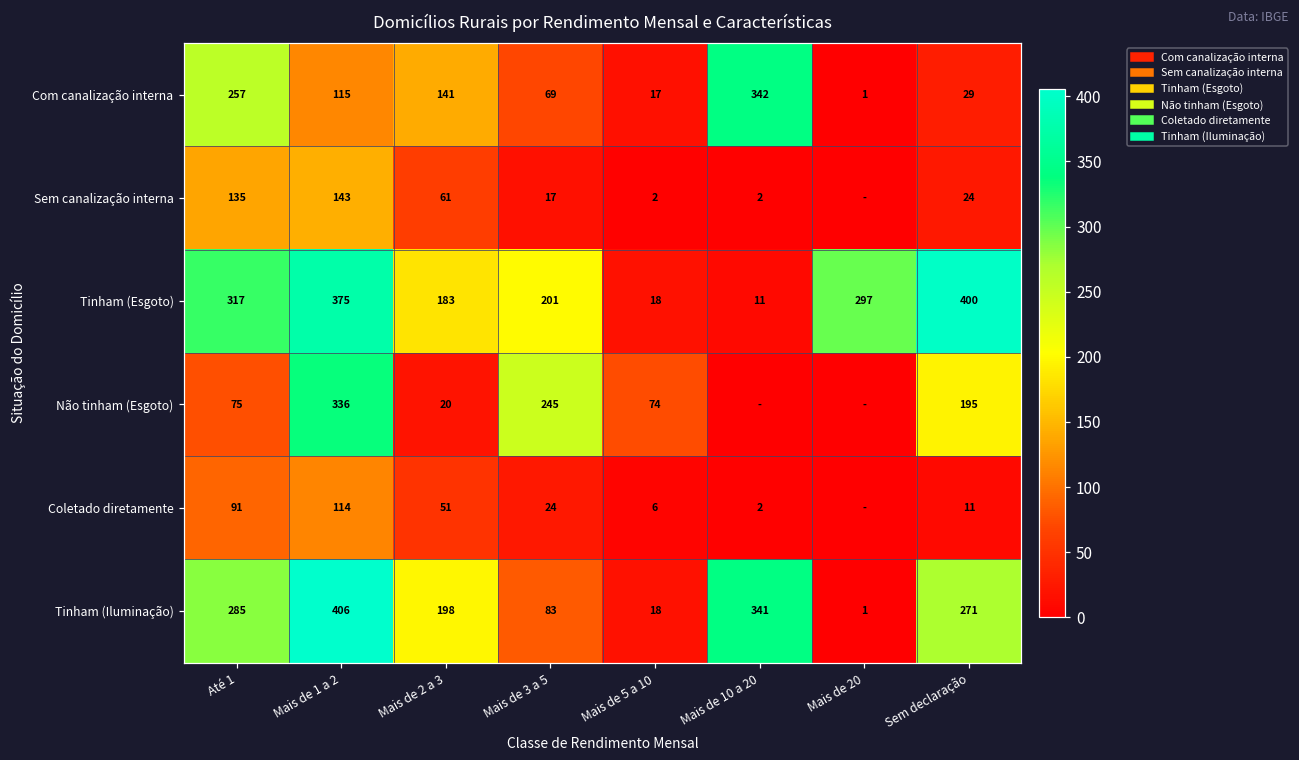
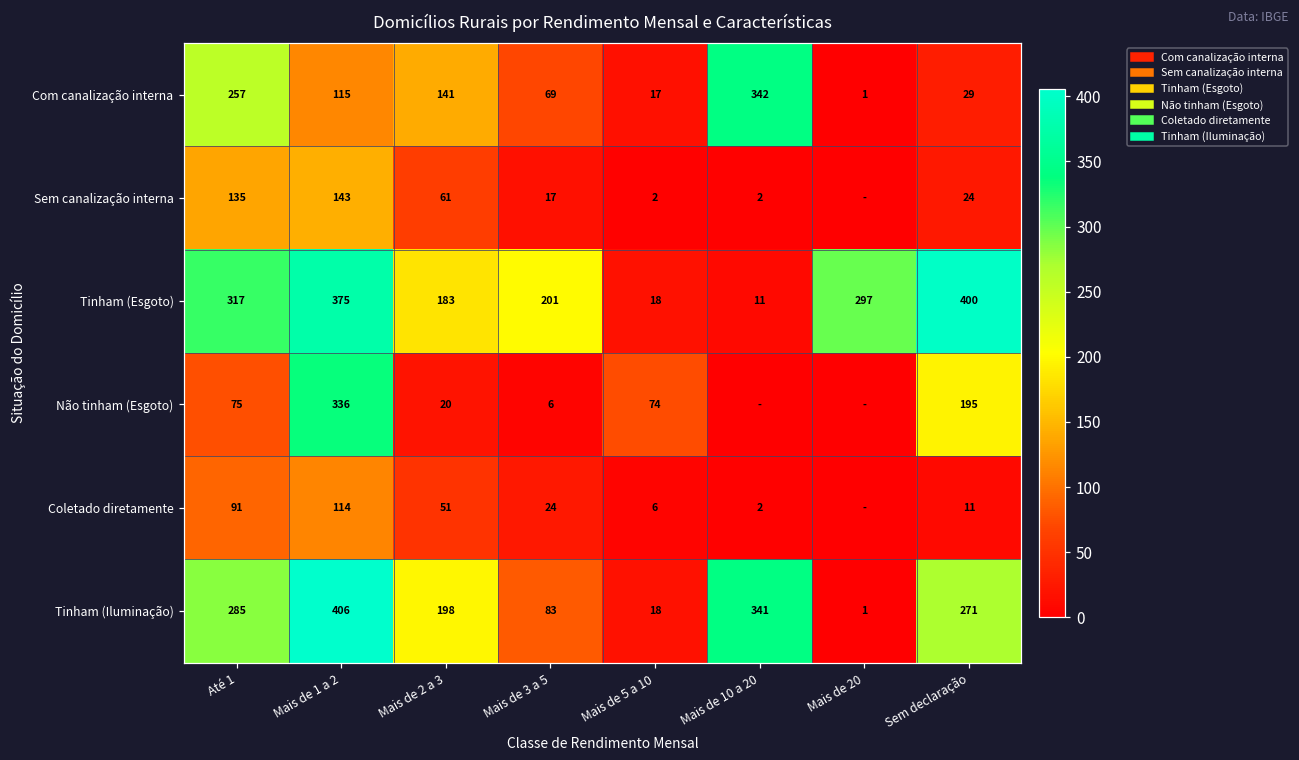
Não tinham (Esgoto), Mais de 3 a 5: 245 -> 6
